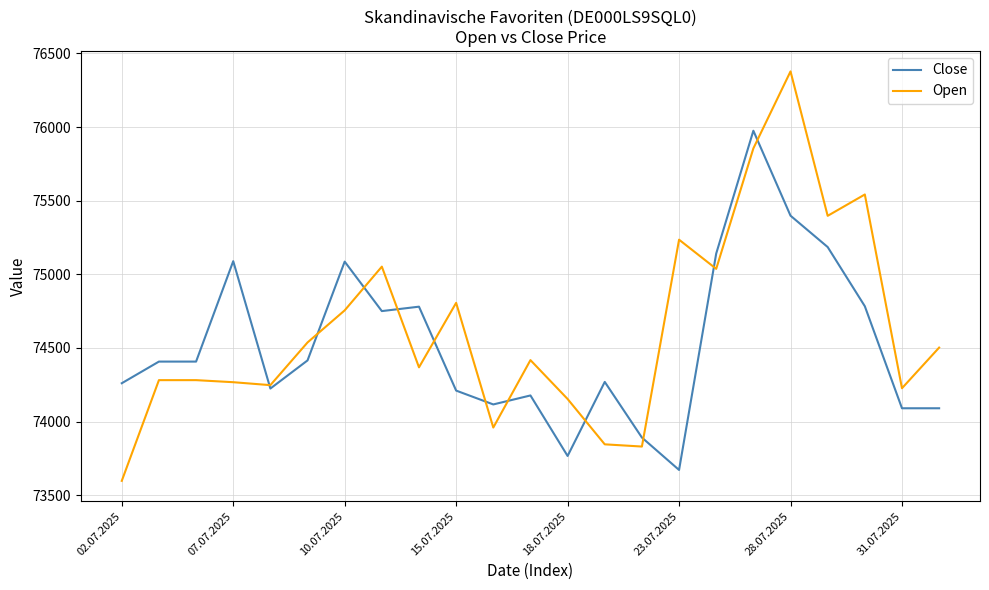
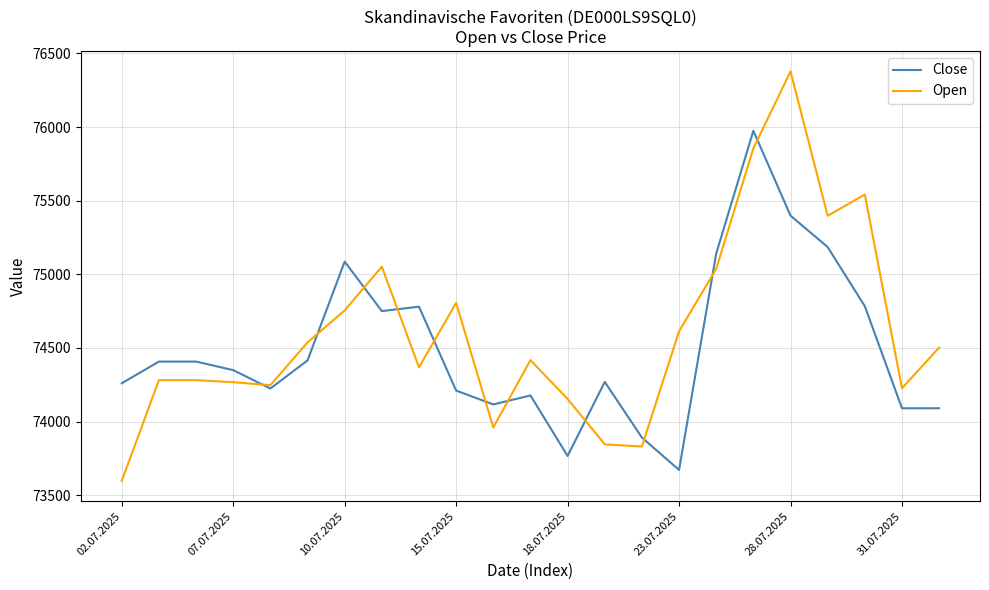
Close, 07.07.2025: 75090 -> 74350
Open, 23.07.2025: 75240 -> 74610
